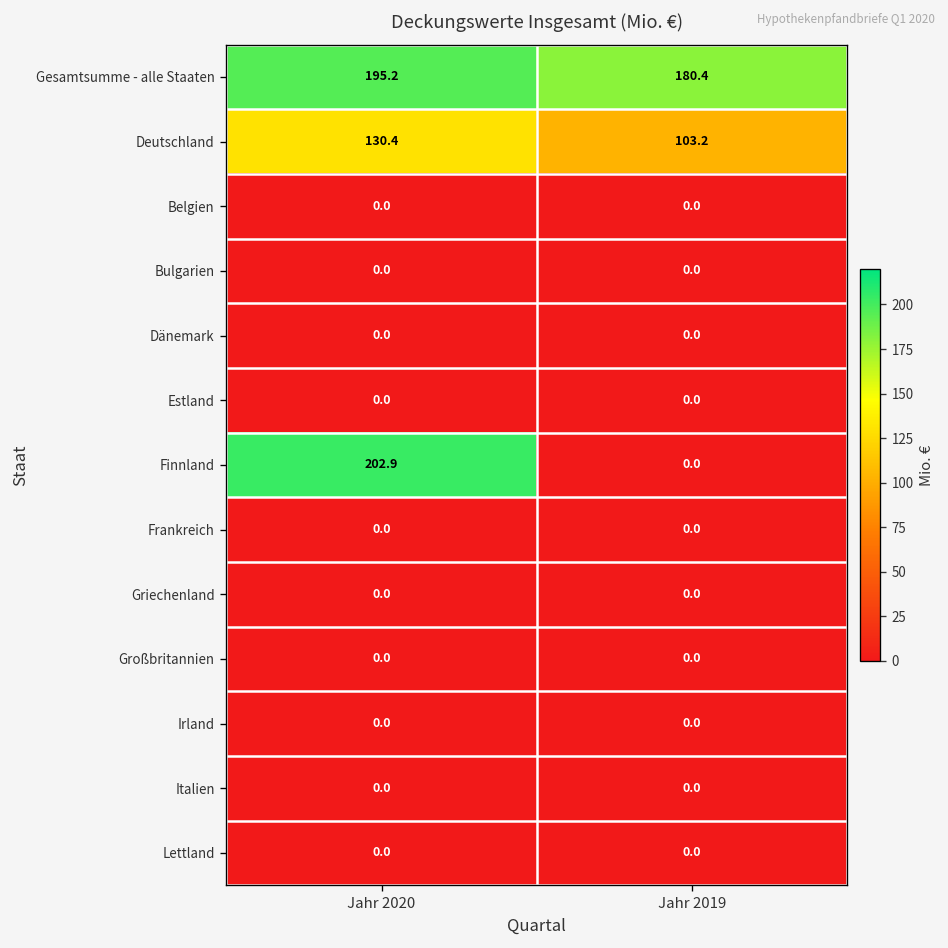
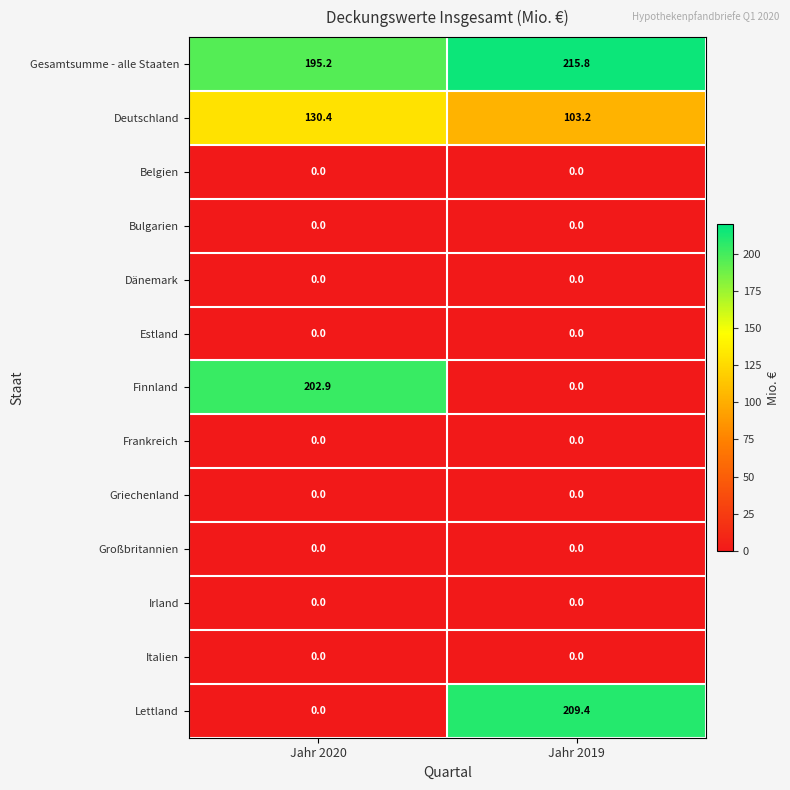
Gesamtsumme - alle Staaten, Jahr 2019: 180.4 -> 215.8
Lettland, Jahr 2019: 0.0 -> 209.4
